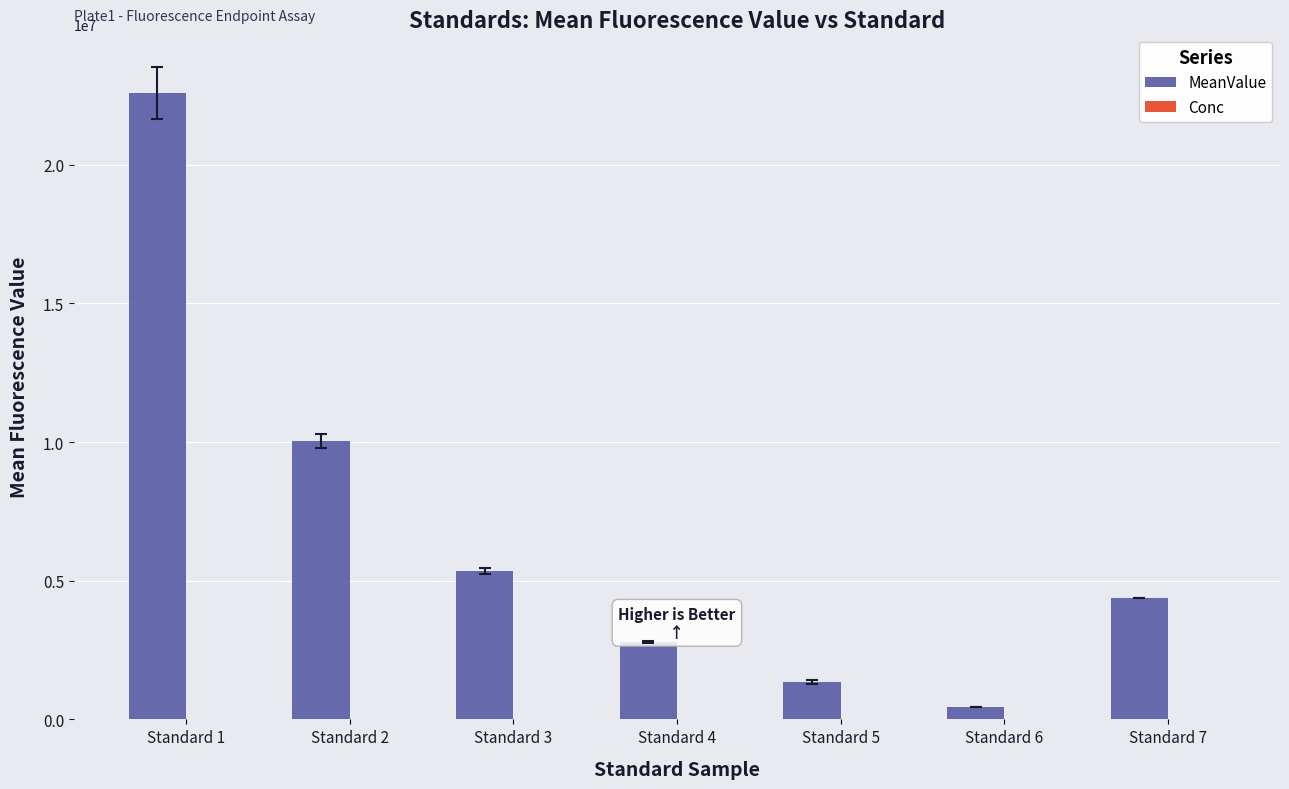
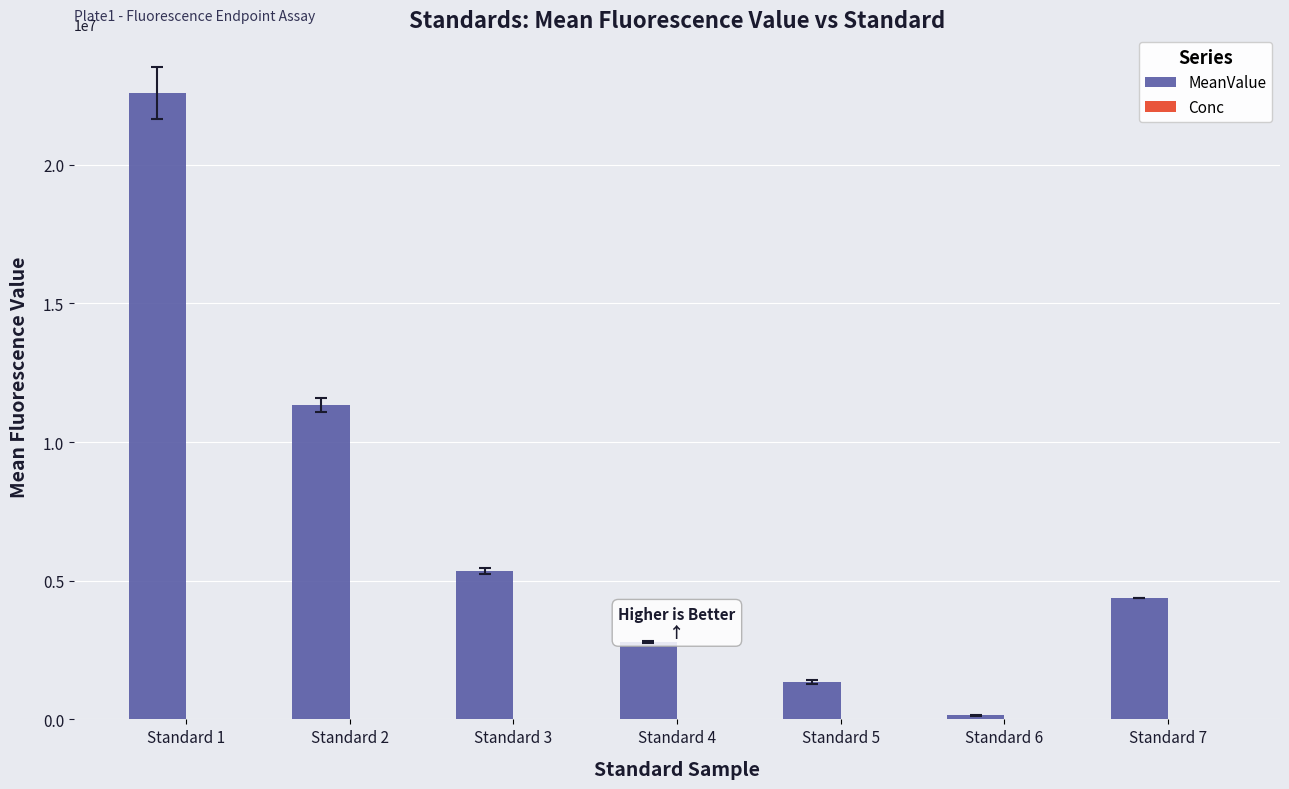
MeanValue, Standard 2: 10000000 -> 11300000
MeanValue, Standard 6: 400000 -> 100000
